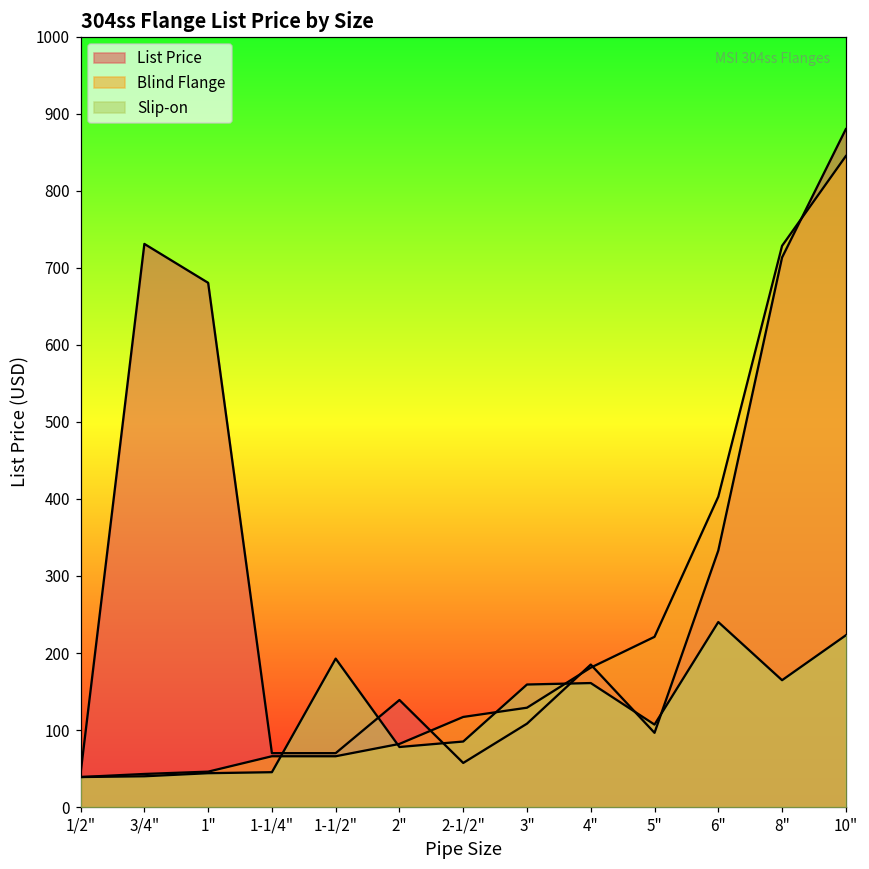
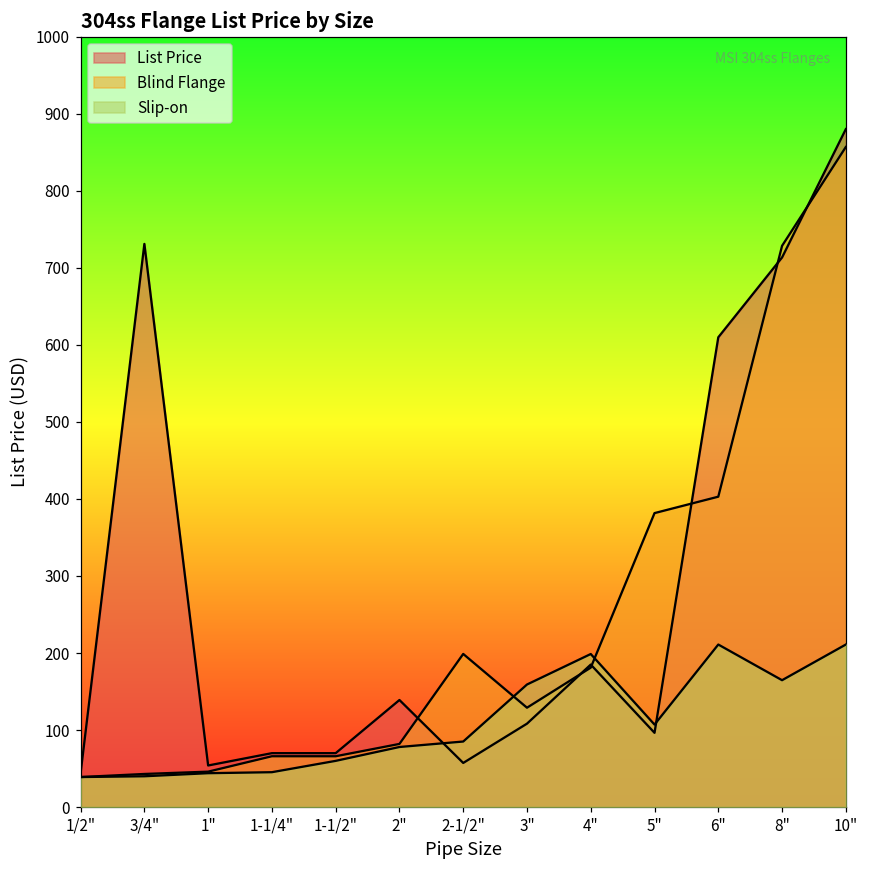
List Price, 1": 680 -> 50
Slip-on, 1-1/2": 190 -> 60
Blind Flange, 2-1/2": 120 -> 200
Slip-on, 4": 160 -> 200
Blind Flange, 5": 220 -> 380
List Price, 6": 330 -> 610
Slip-on, 6": 240 -> 210
Blind Flange, 10": 850 -> 860
Slip-on, 10": 220 -> 210
